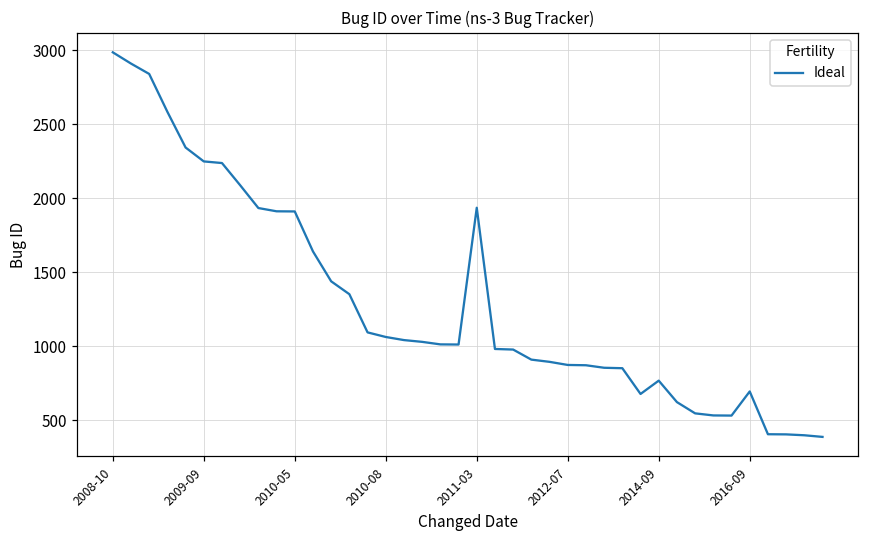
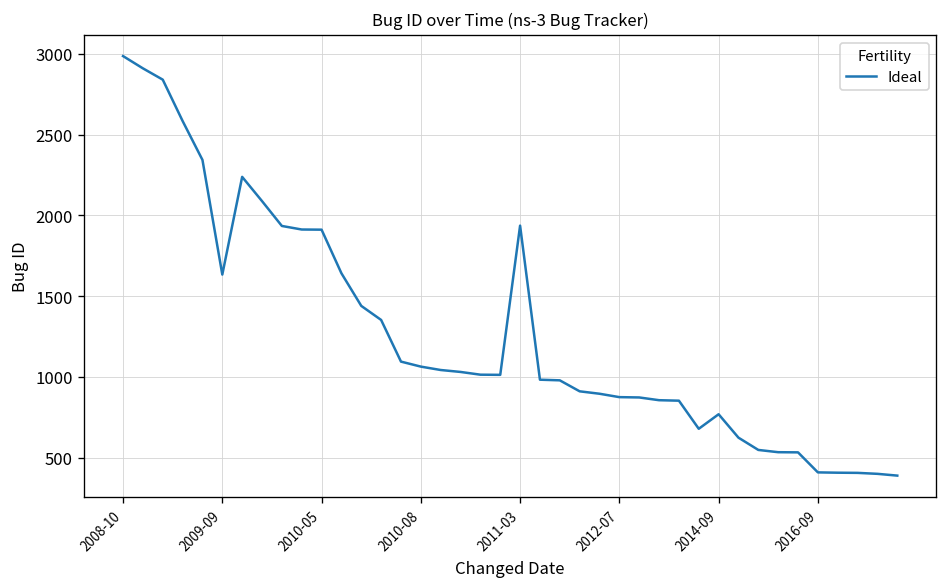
2009-09: 2250 -> 1630
2016-09: 700 -> 410
